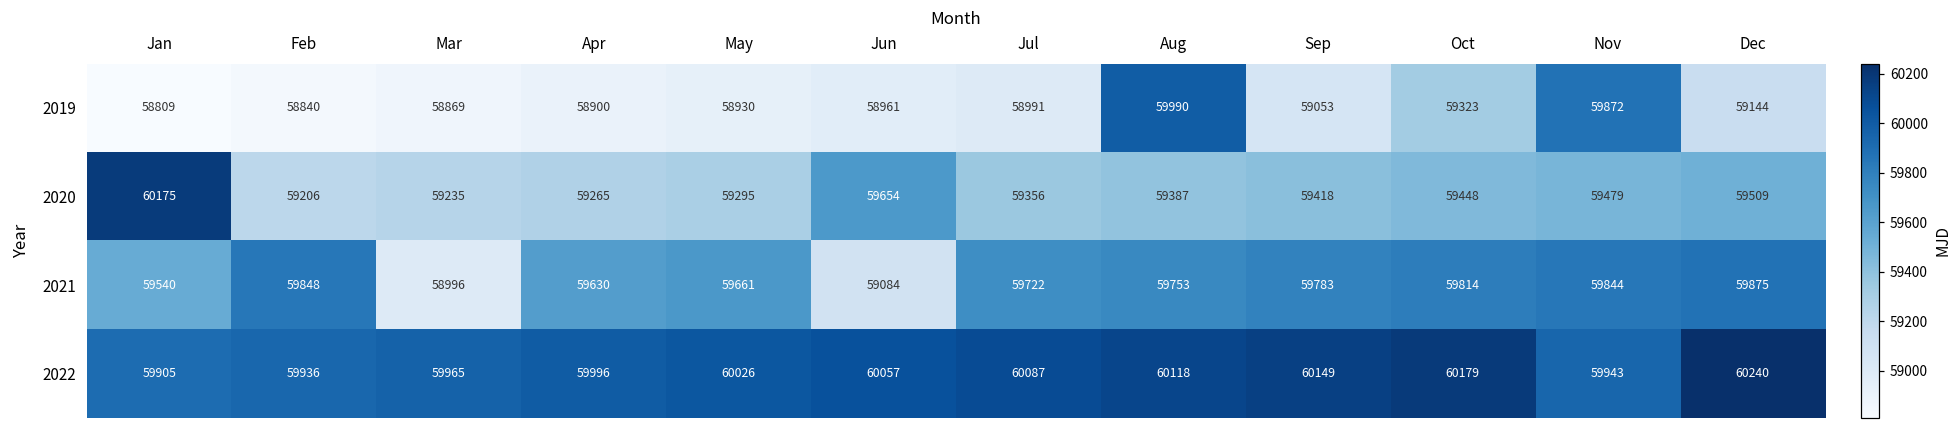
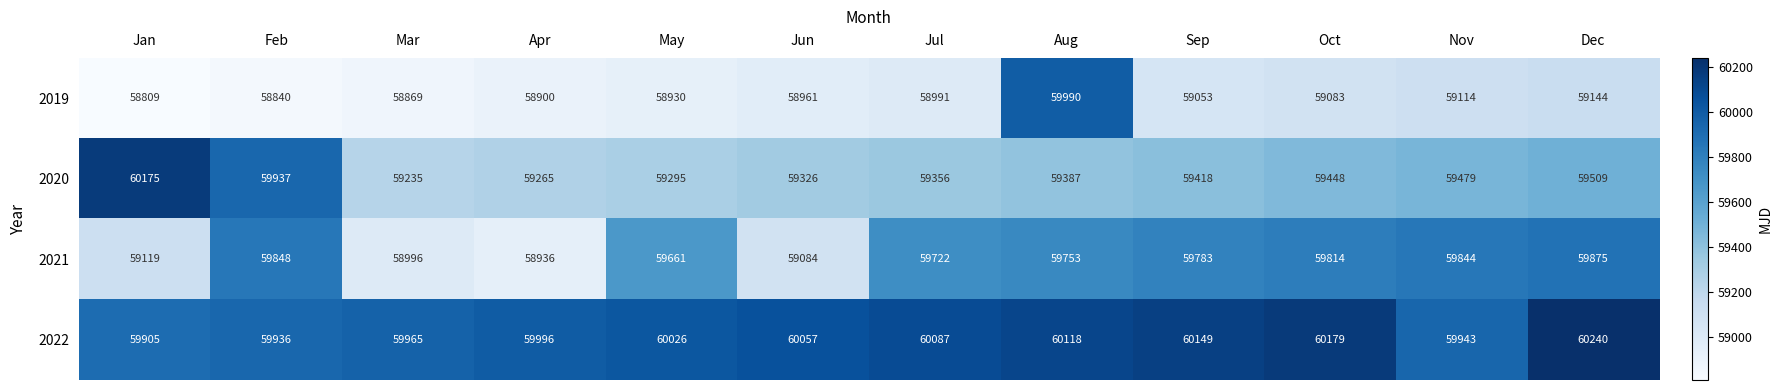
2019, Oct: 59323 -> 59083
2019, Nov: 59872 -> 59114
2020, Feb: 59206 -> 59937
2020, Jun: 59654 -> 59326
2021, Jan: 59540 -> 59119
2021, Apr: 59630 -> 58936
